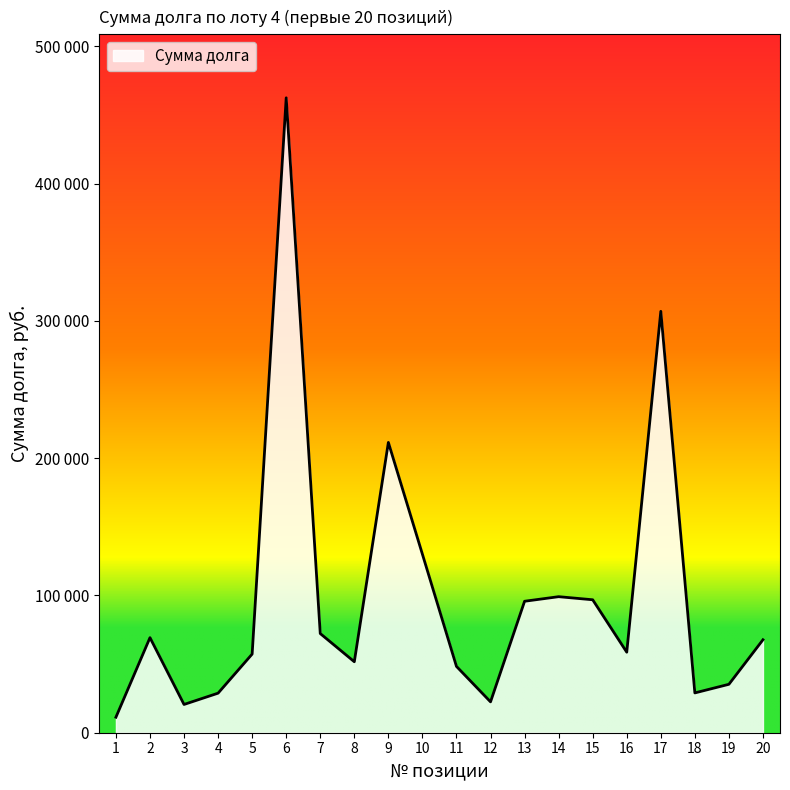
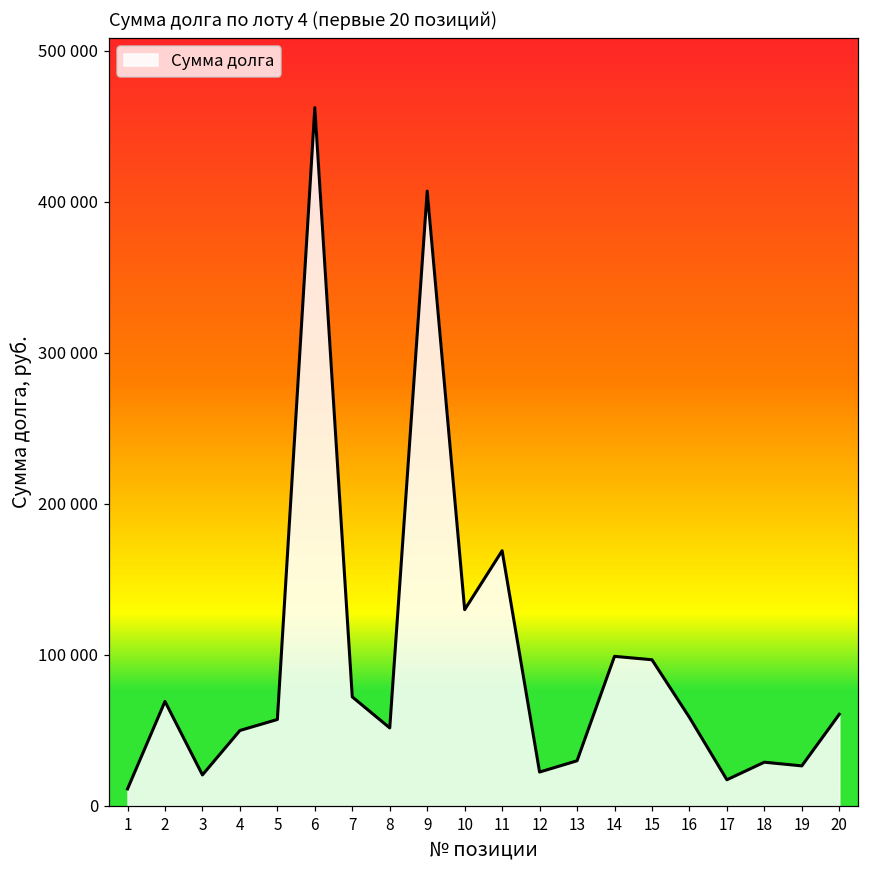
4: 29000 -> 50000
9: 211000 -> 407000
11: 48000 -> 169000
13: 96000 -> 30000
17: 307000 -> 17000
19: 35000 -> 27000
20: 68000 -> 61000
